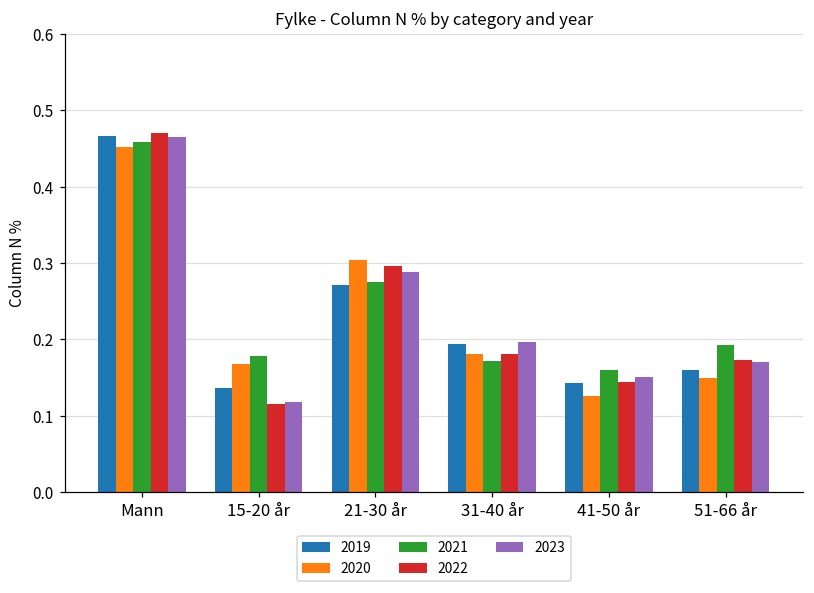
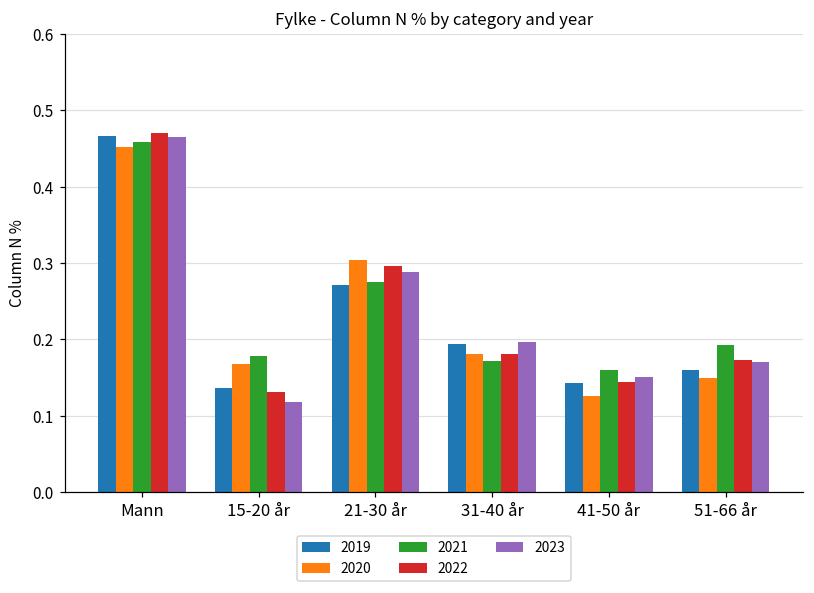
2022, 15-20 år: 0.12 -> 0.13
